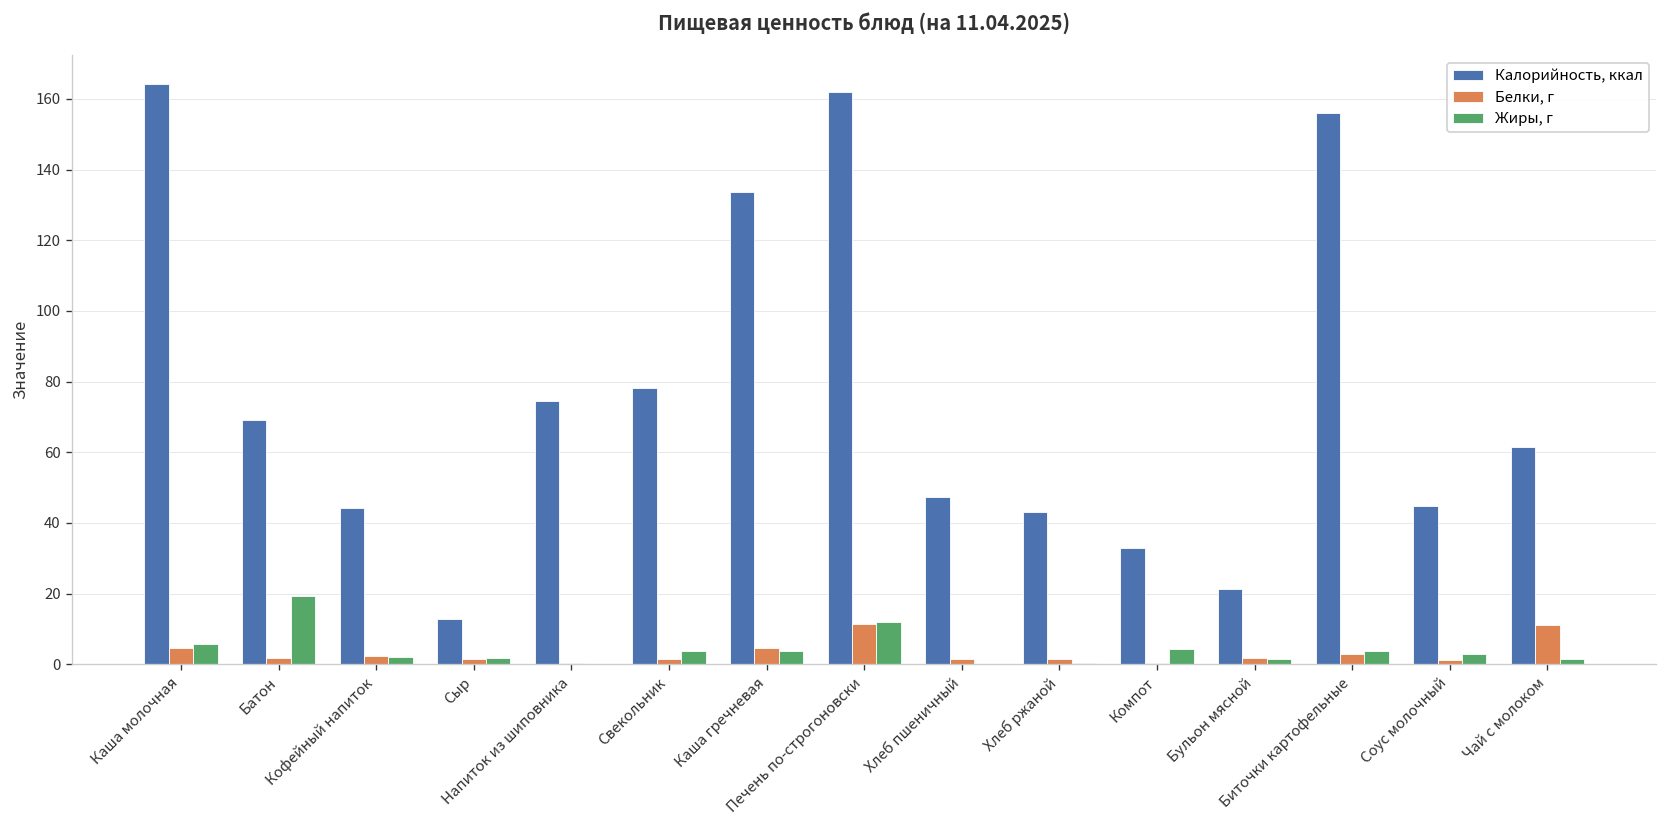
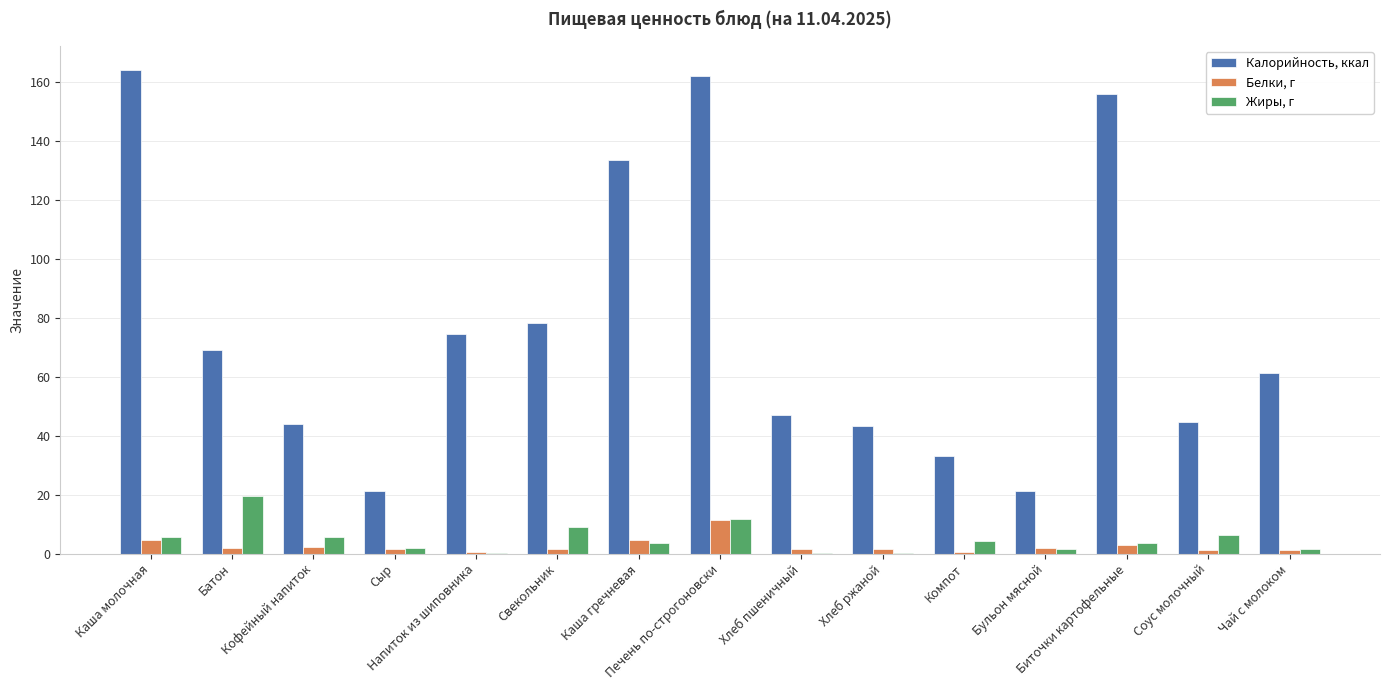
Жиры, г, Кофейный напиток: 2 -> 6
Калорийность, ккал, Сыр: 13 -> 21
Жиры, г, Свекольник: 4 -> 9
Жиры, г, Соус молочный: 3 -> 6
Белки, г, Чай с молоком: 11 -> 1
